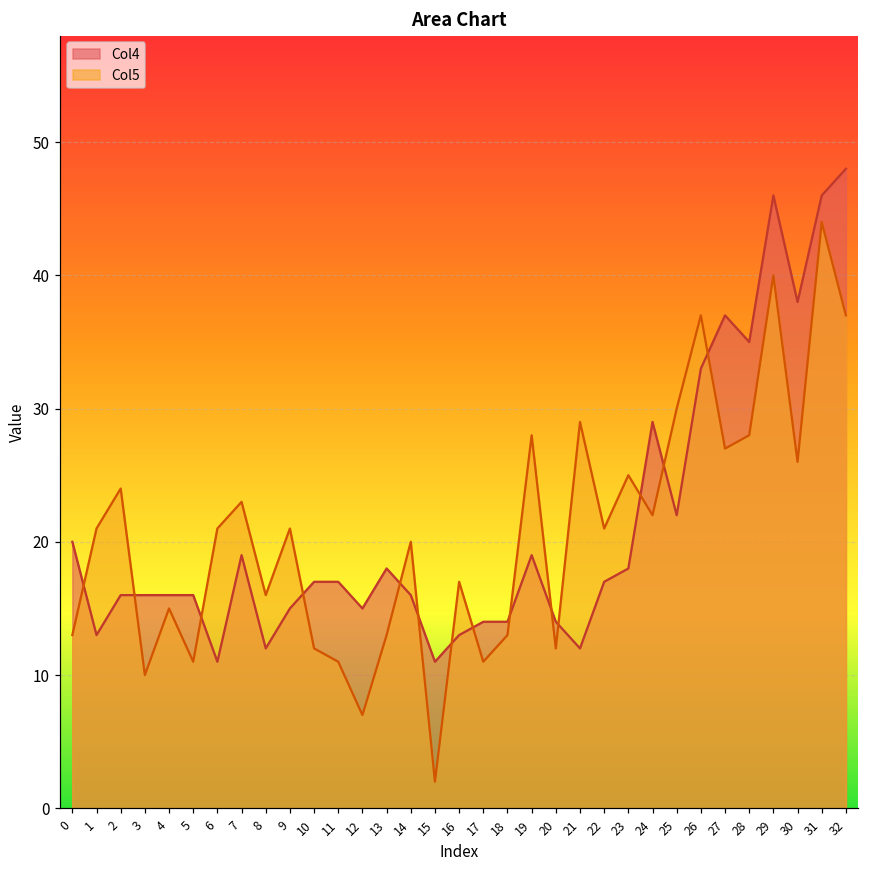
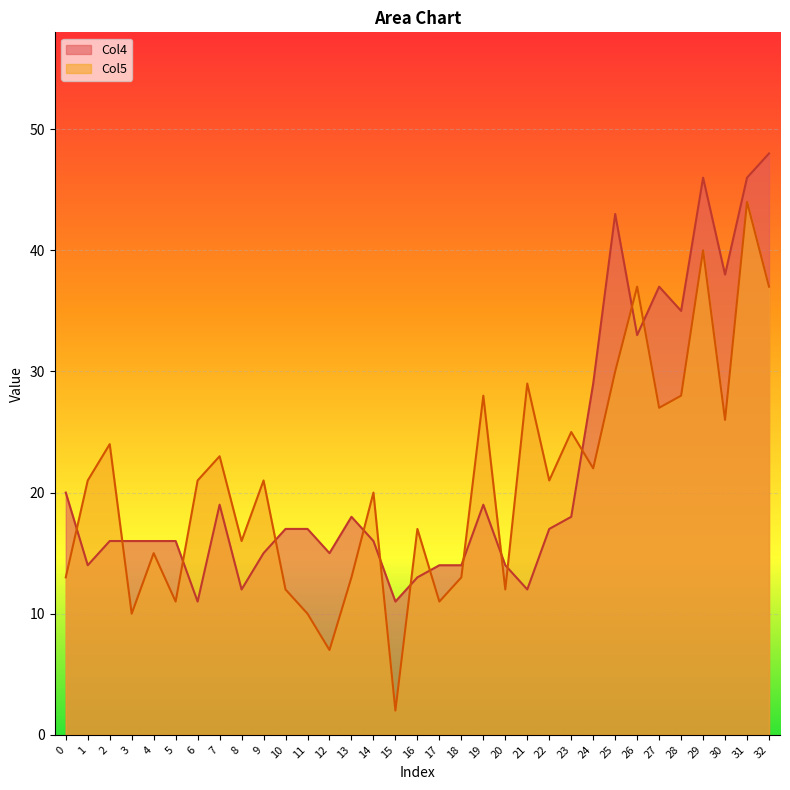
Col4, 1: 13 -> 14
Col5, 11: 11 -> 10
Col4, 25: 22 -> 43
